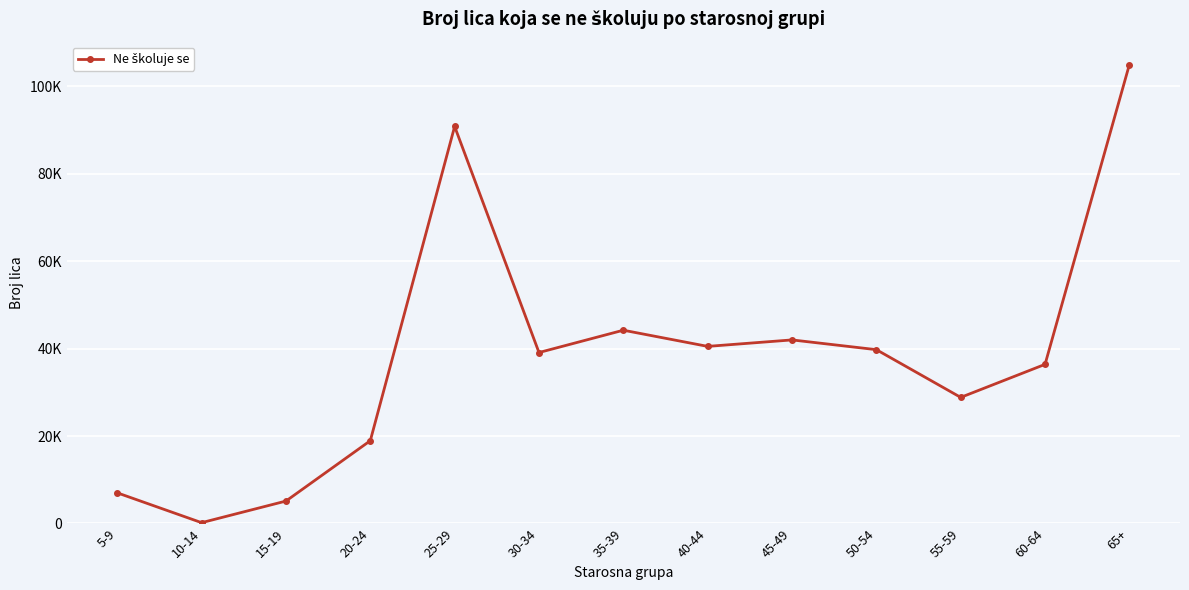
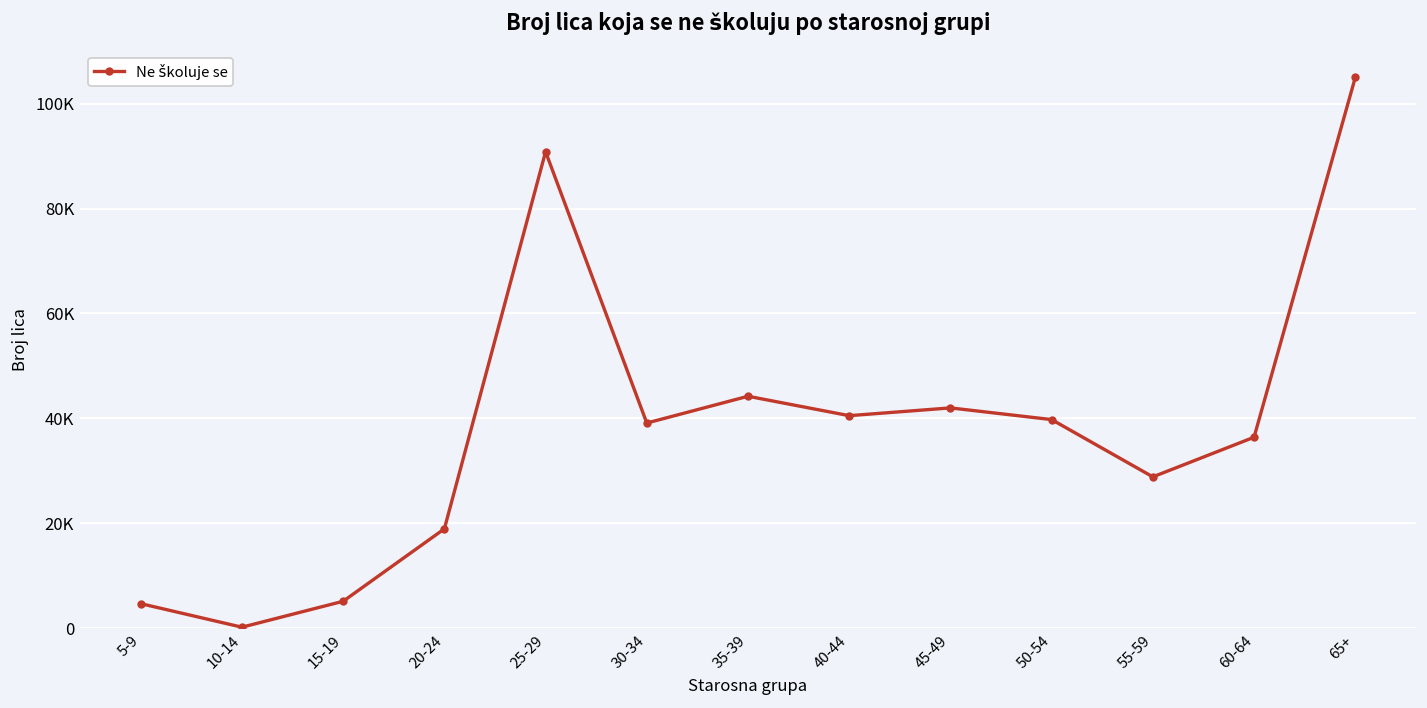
5-9: 7000 -> 5000
